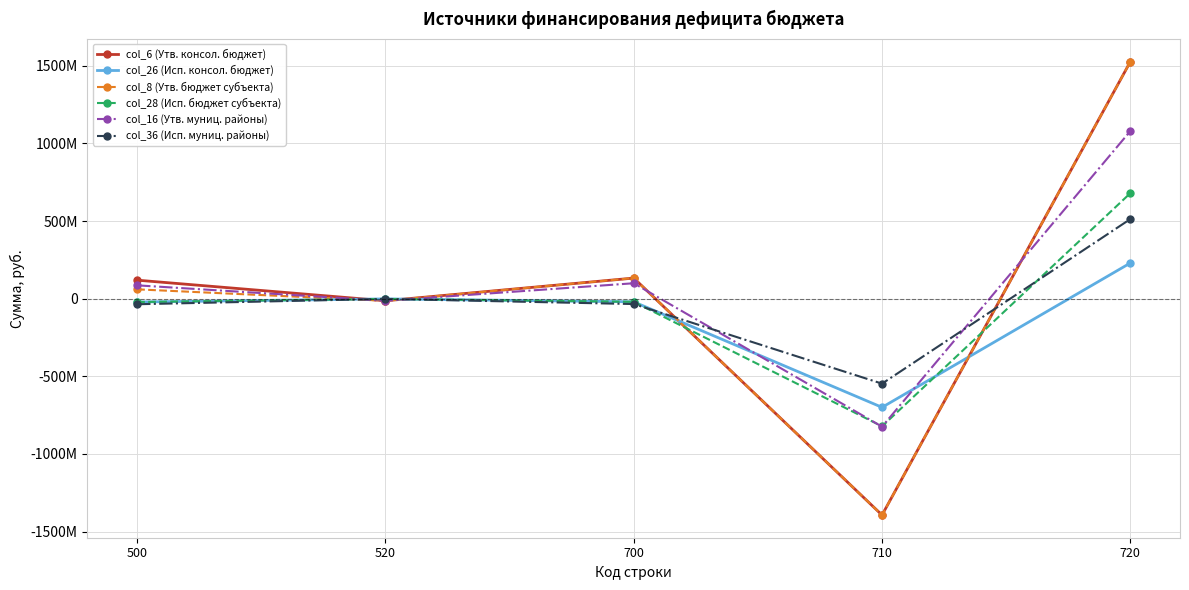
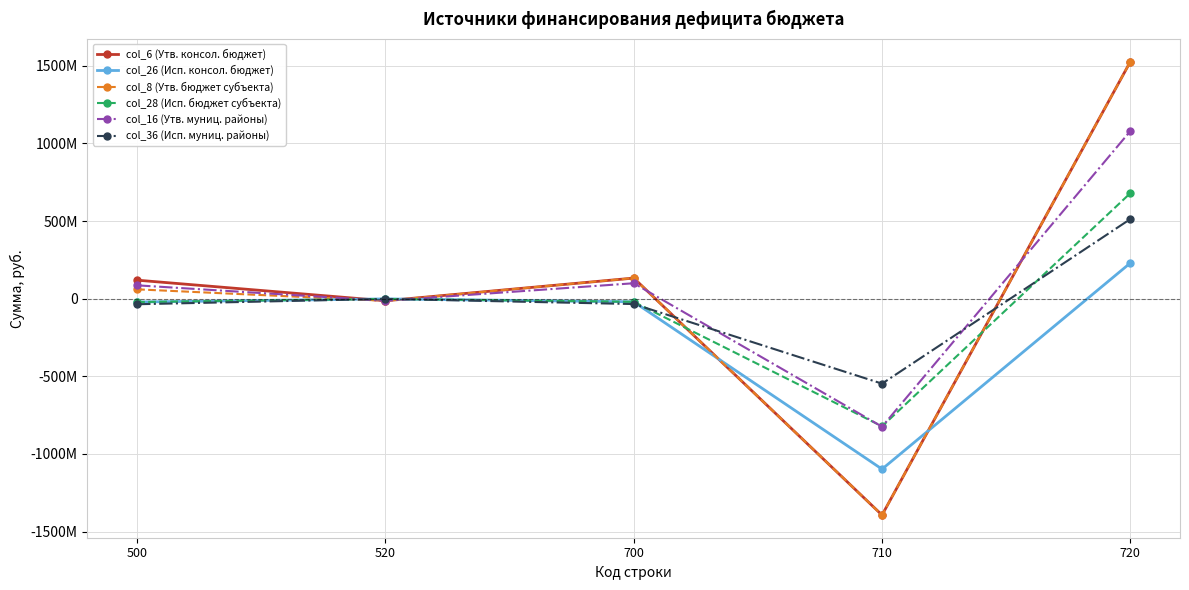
col_26 (Исп. консол. бюджет), 710: -700000000 -> -1100000000
